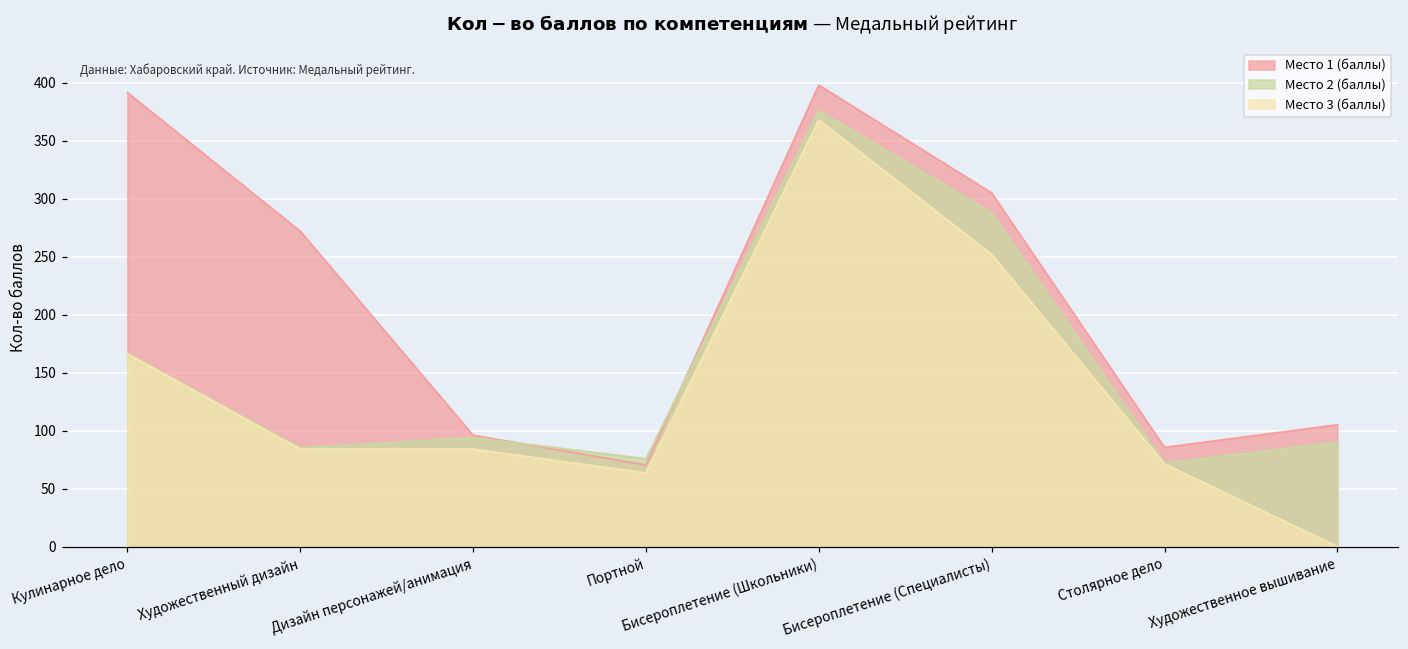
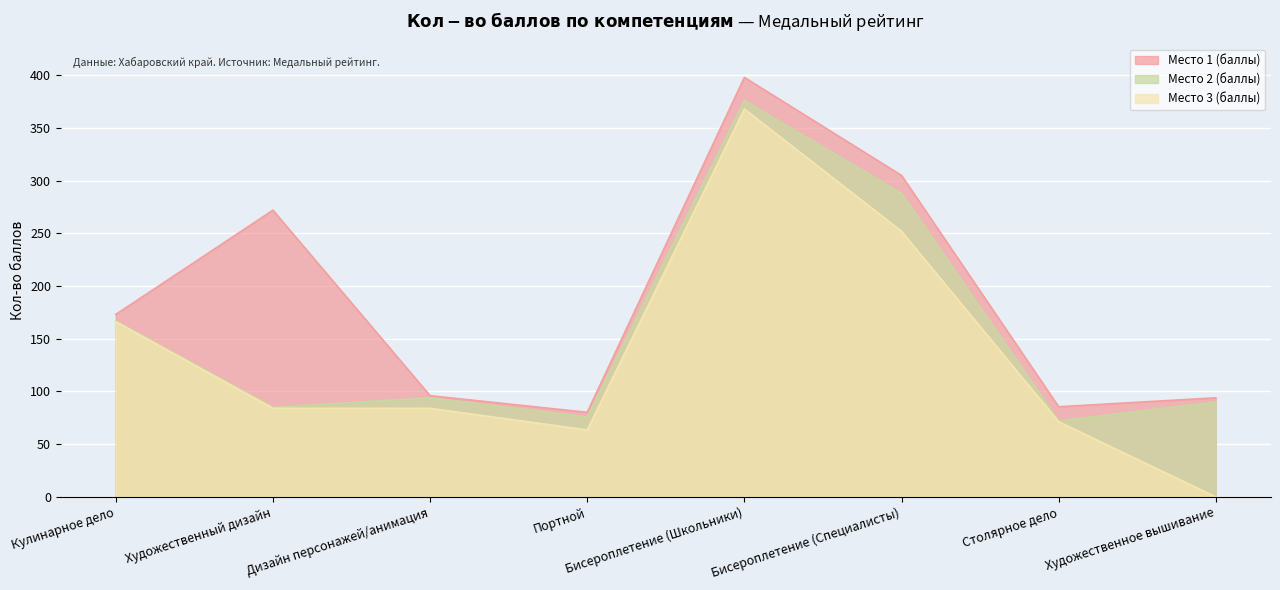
Место 1 (баллы), Кулинарное дело: 392 -> 173
Место 1 (баллы), Портной: 70 -> 80
Место 1 (баллы), Художественное вышивание: 105 -> 94
